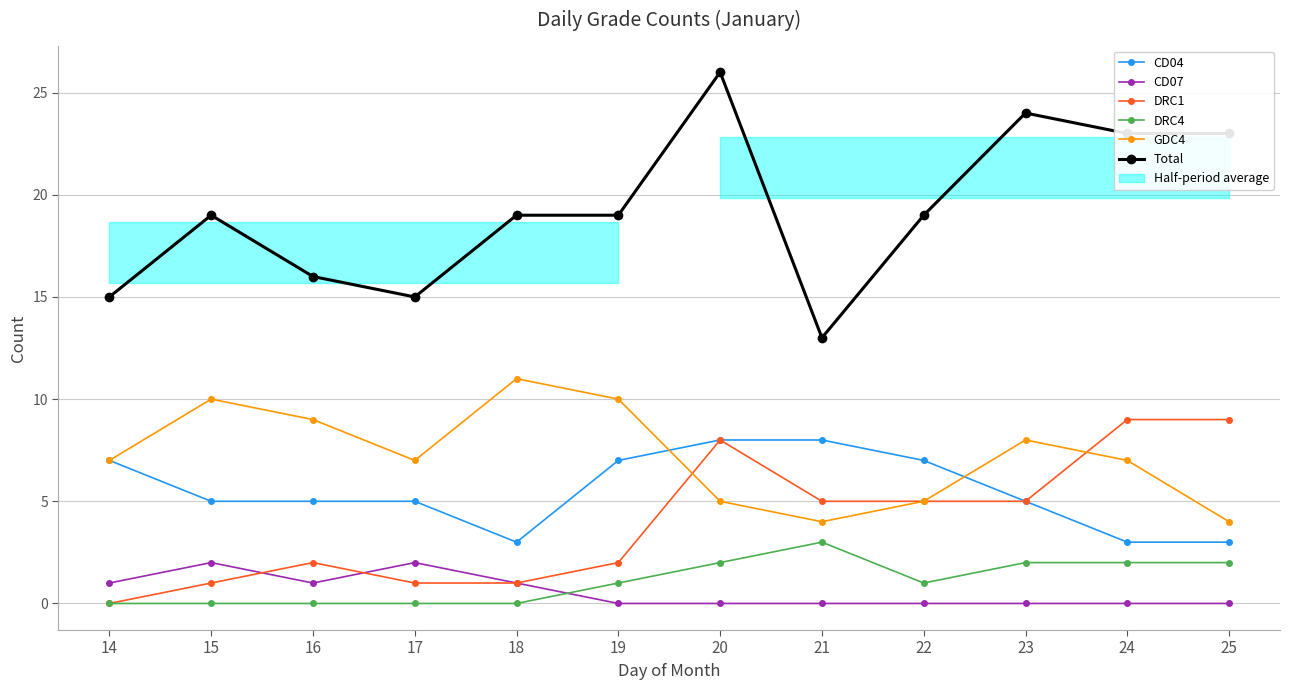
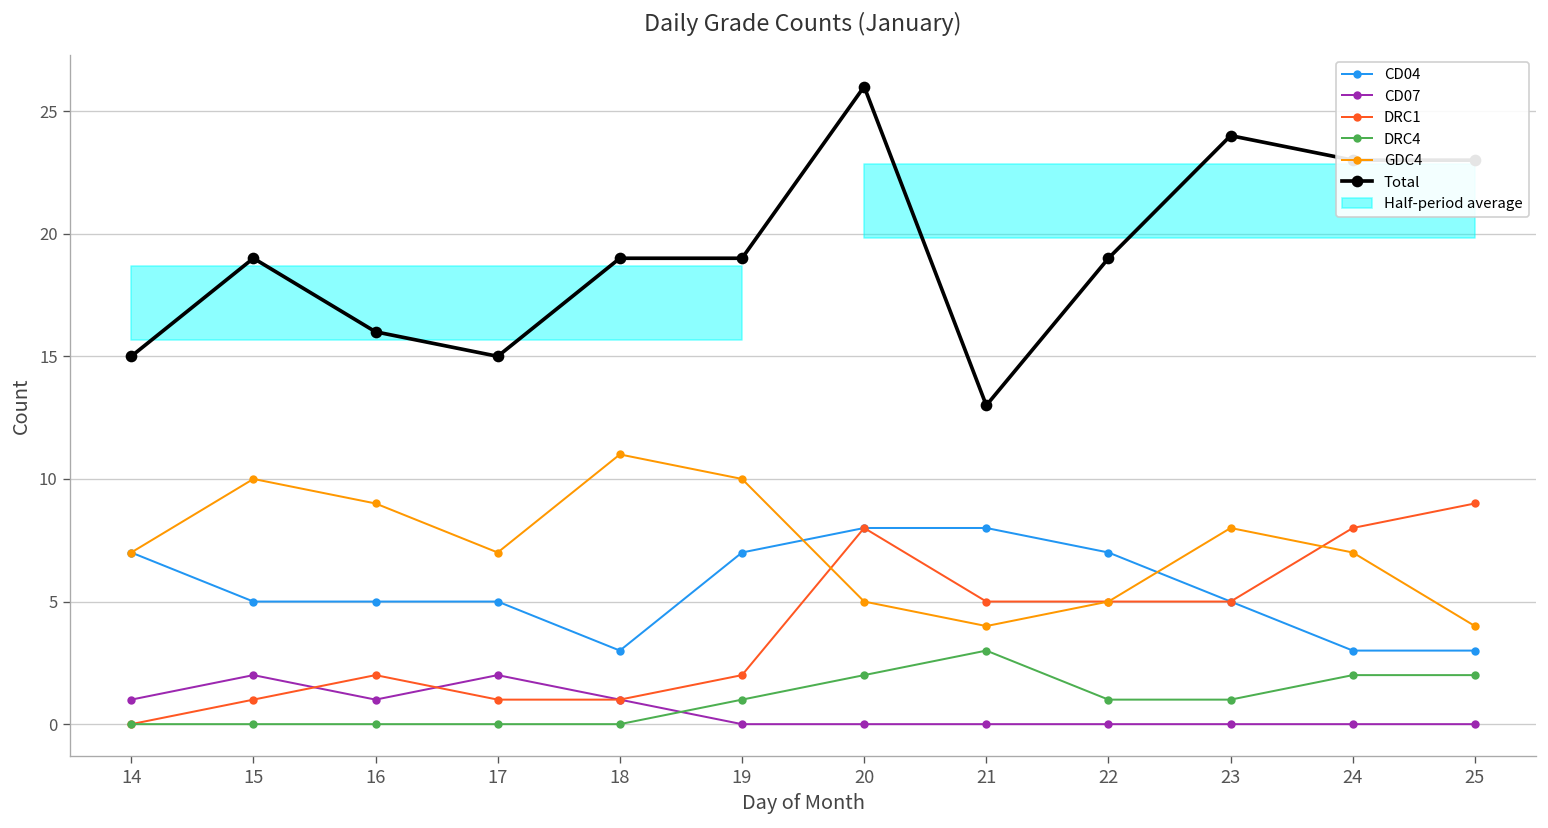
DRC4, 23: 2 -> 1
DRC1, 24: 9 -> 8
